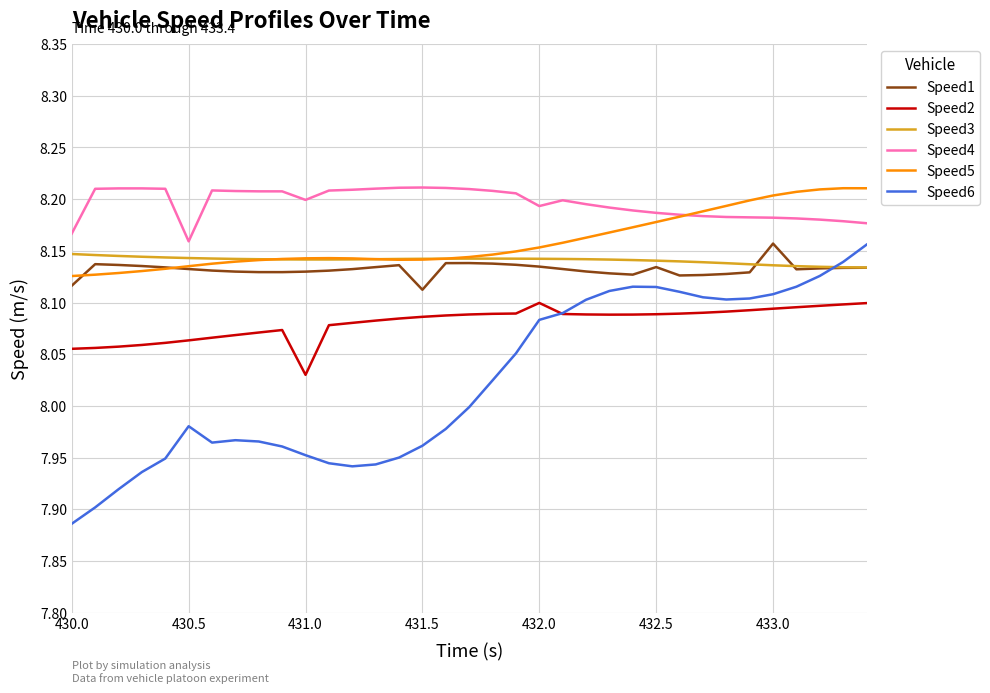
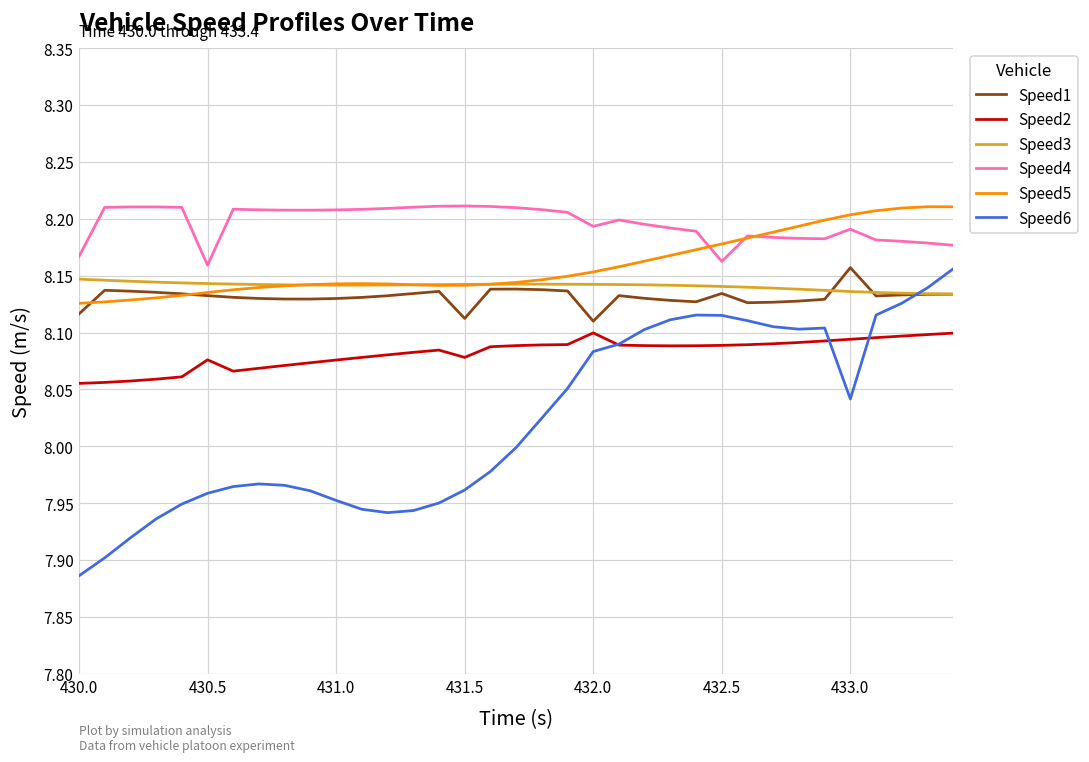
Speed2, 430.5: 8.063 -> 8.076
Speed6, 430.5: 7.980 -> 7.959
Speed2, 431.0: 8.030 -> 8.076
Speed4, 431.0: 8.199 -> 8.208
Speed2, 431.5: 8.086 -> 8.078
Speed1, 432.0: 8.135 -> 8.110
Speed4, 432.5: 8.187 -> 8.163
Speed4, 433.0: 8.182 -> 8.191
Speed6, 433.0: 8.108 -> 8.042
